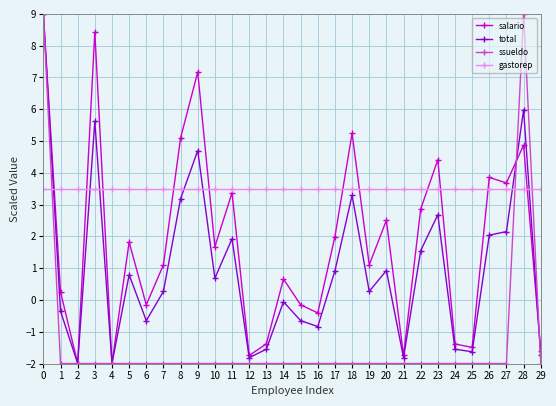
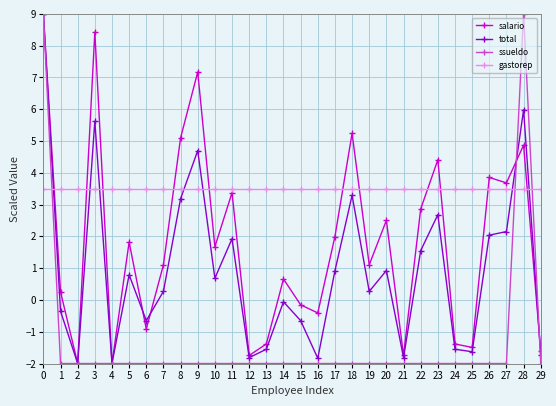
salario, 6: -0.2 -> -0.9
total, 16: -0.8 -> -1.8
